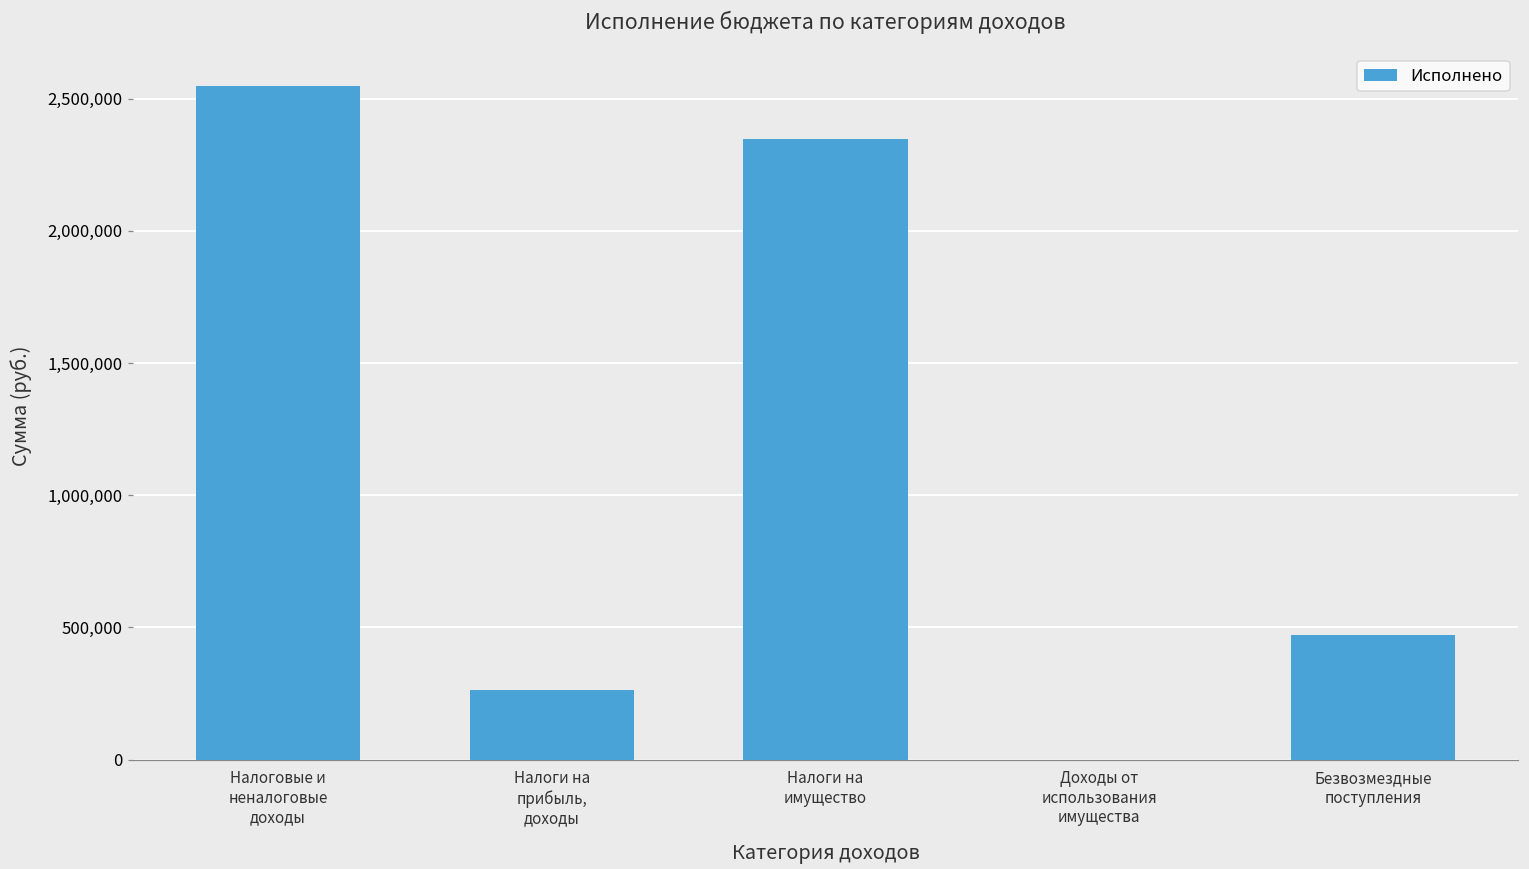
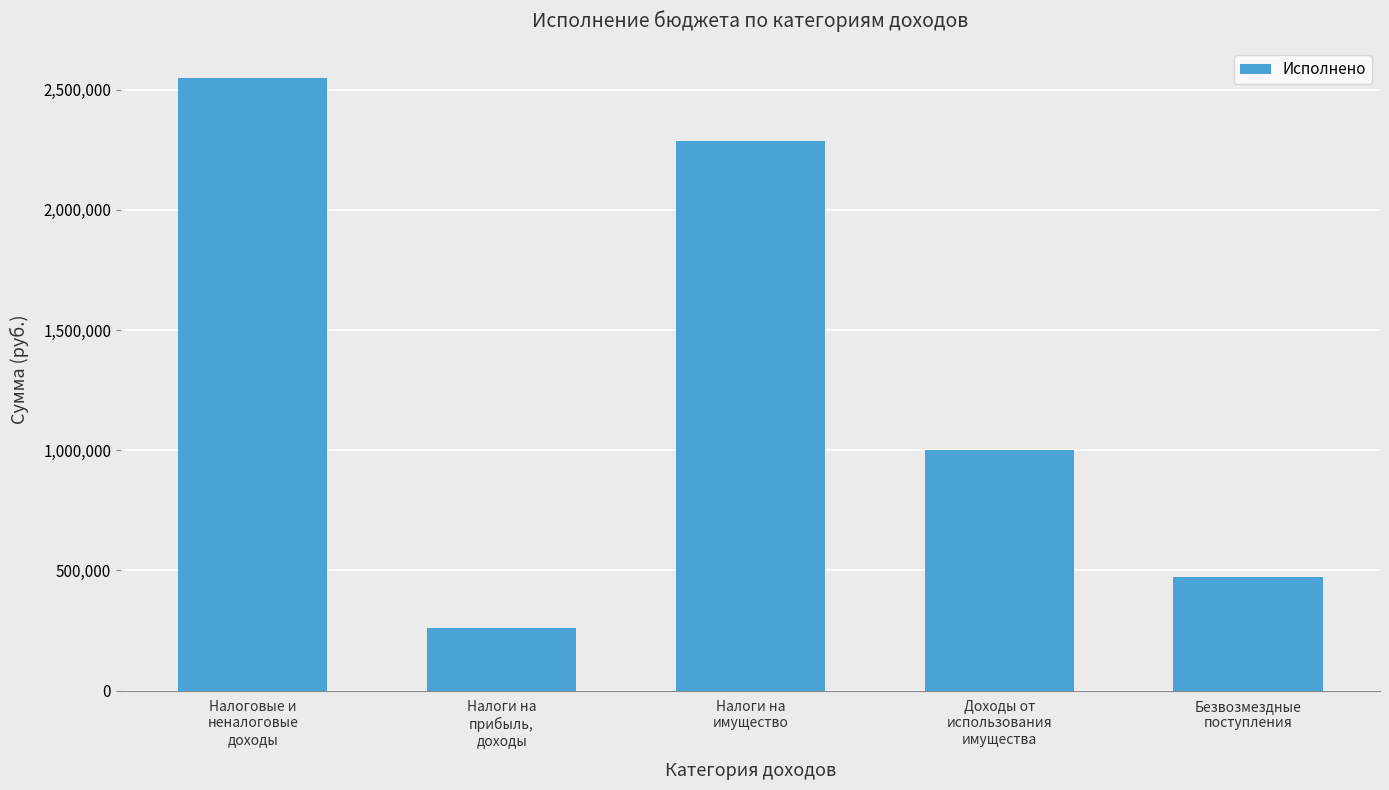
Налоги на имущество: 2,350,000 -> 2,290,000
Доходы от использования имущества: 0 -> 1,000,000
